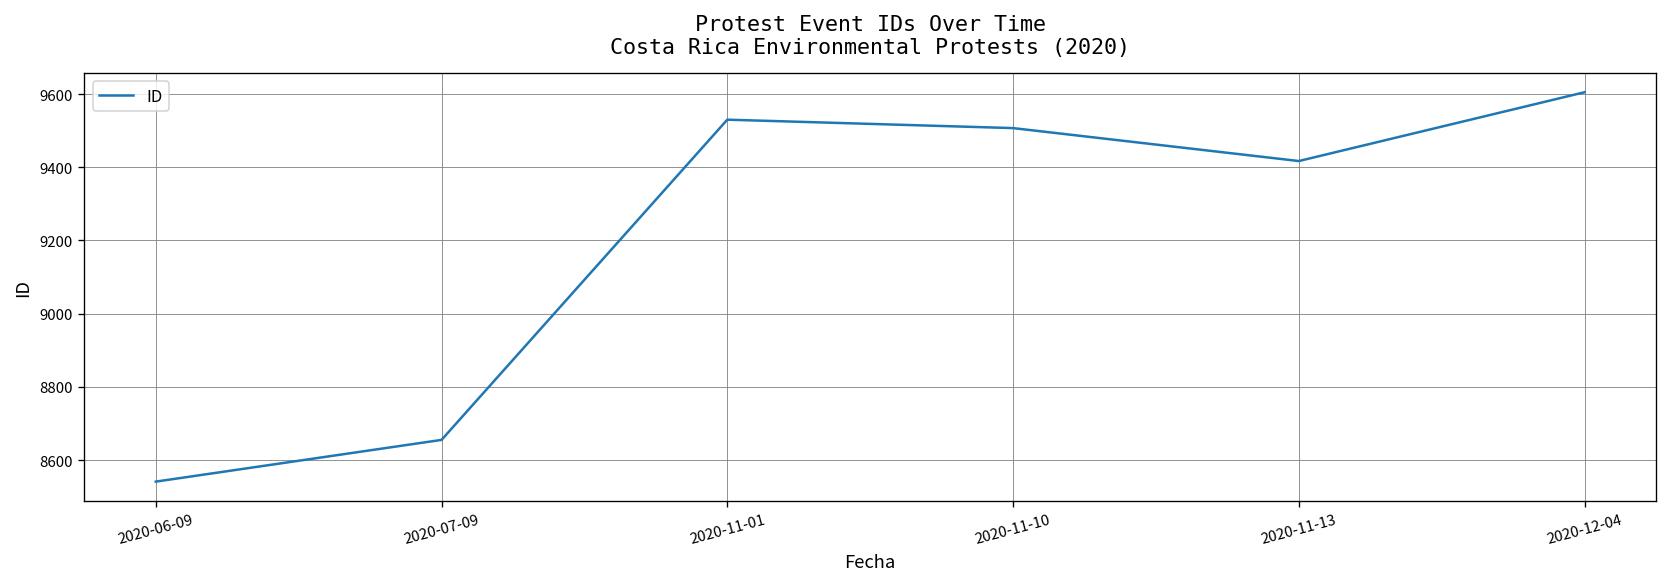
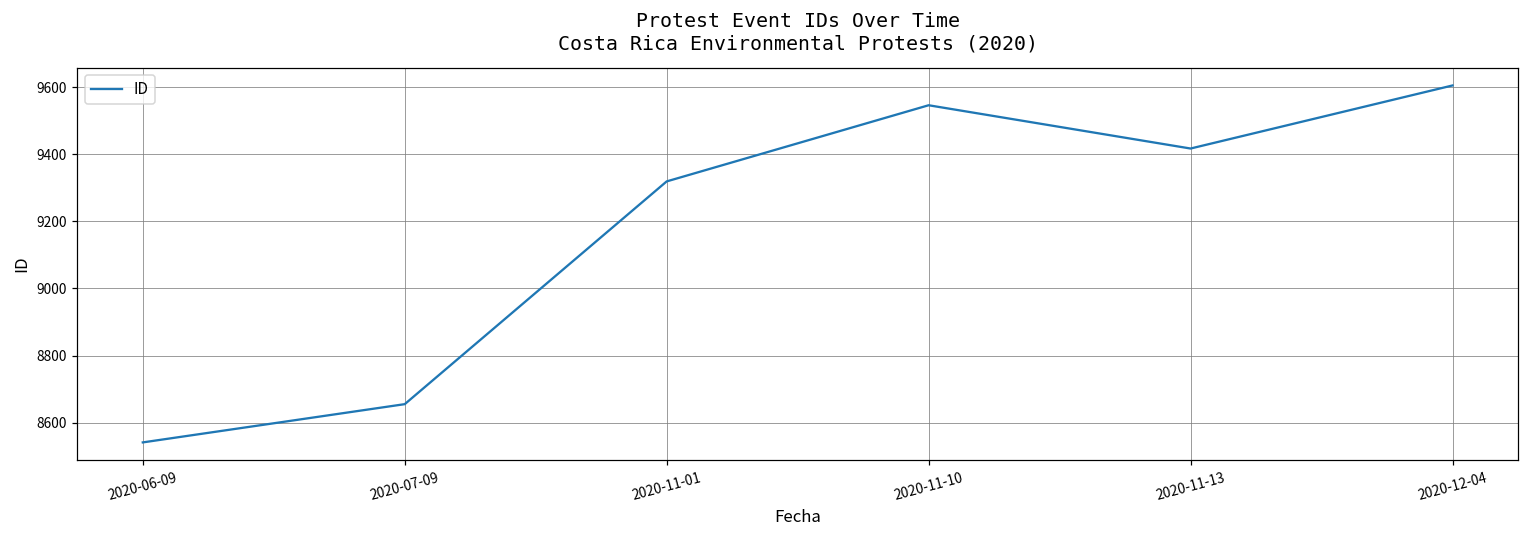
2020-11-01: 9530 -> 9320
2020-11-10: 9510 -> 9550
